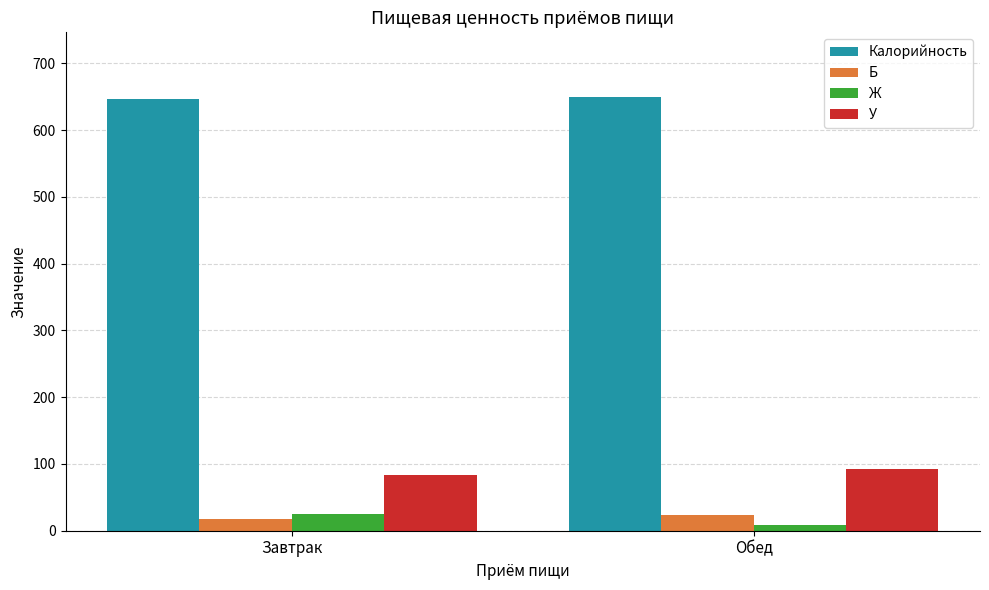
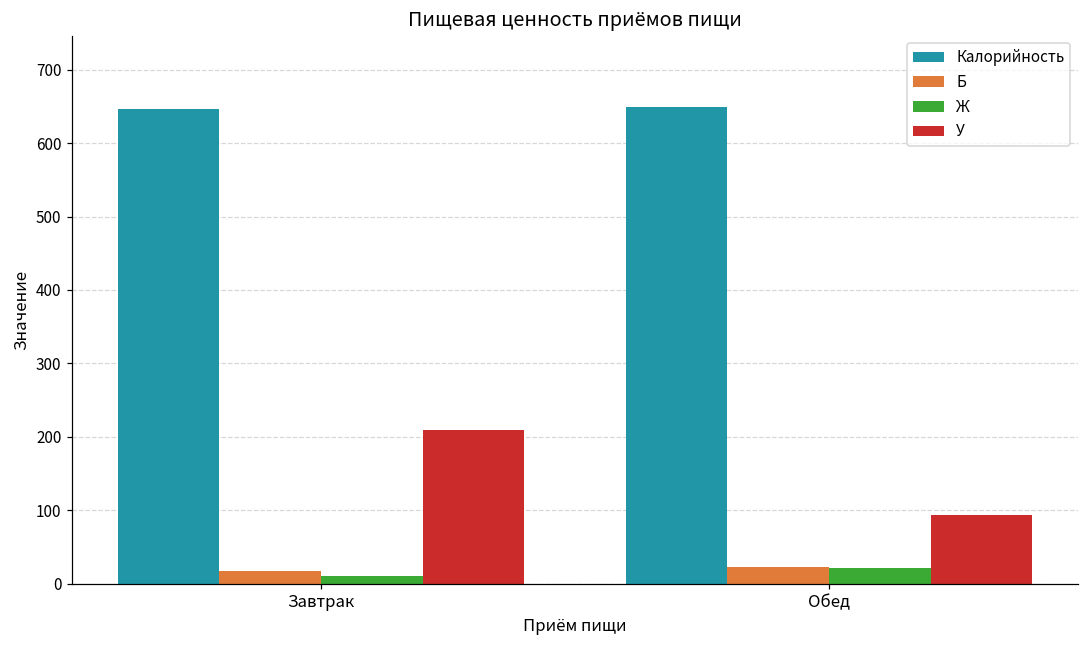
Ж, Завтрак: 30 -> 10
У, Завтрак: 80 -> 210
Ж, Обед: 10 -> 20
